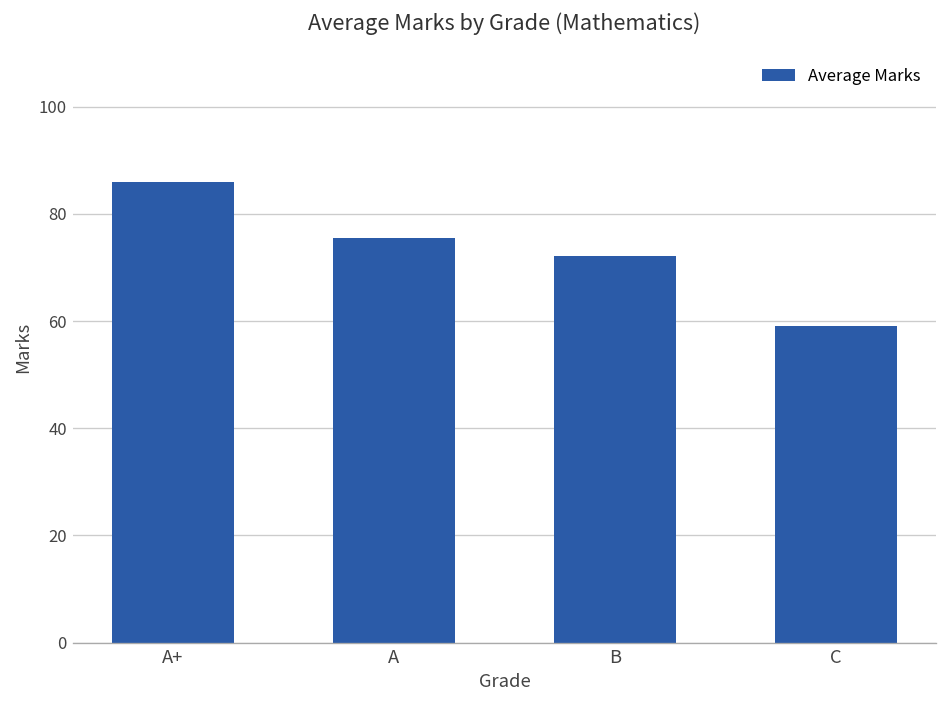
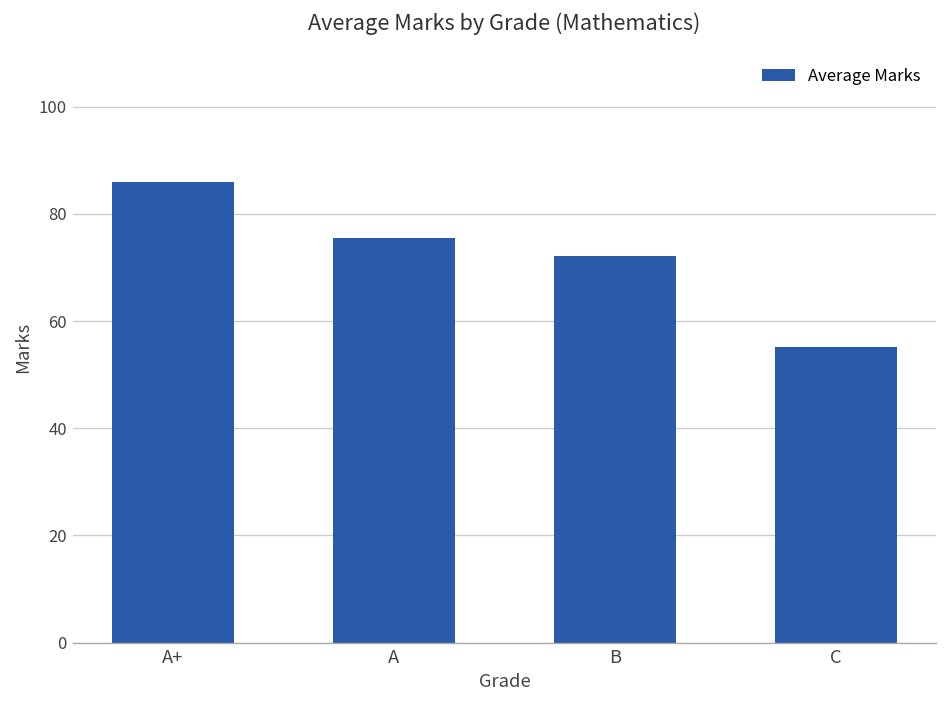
C: 59 -> 55
